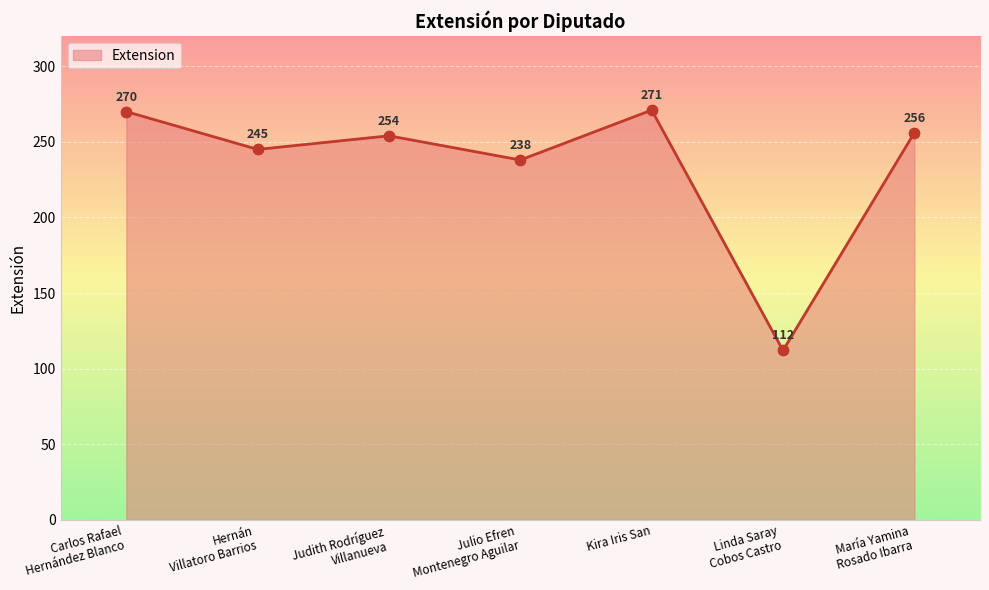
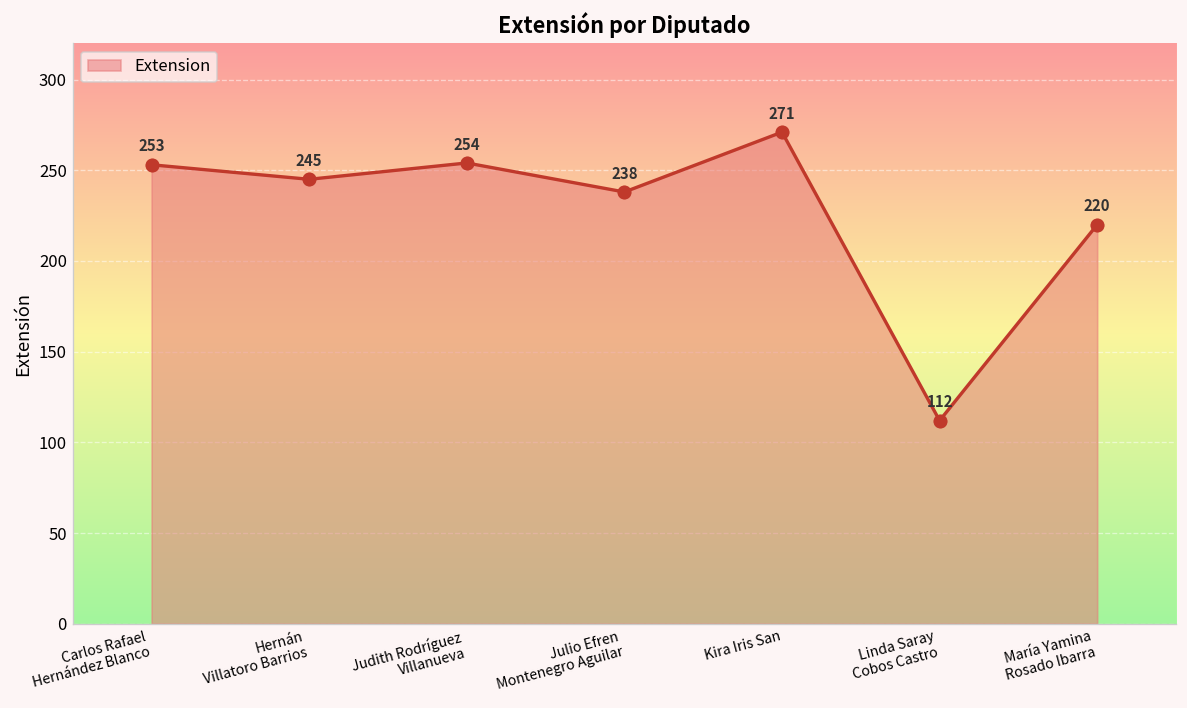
Carlos Rafael Hernández Blanco: 270 -> 253
María Yamina Rosado Ibarra: 256 -> 220
